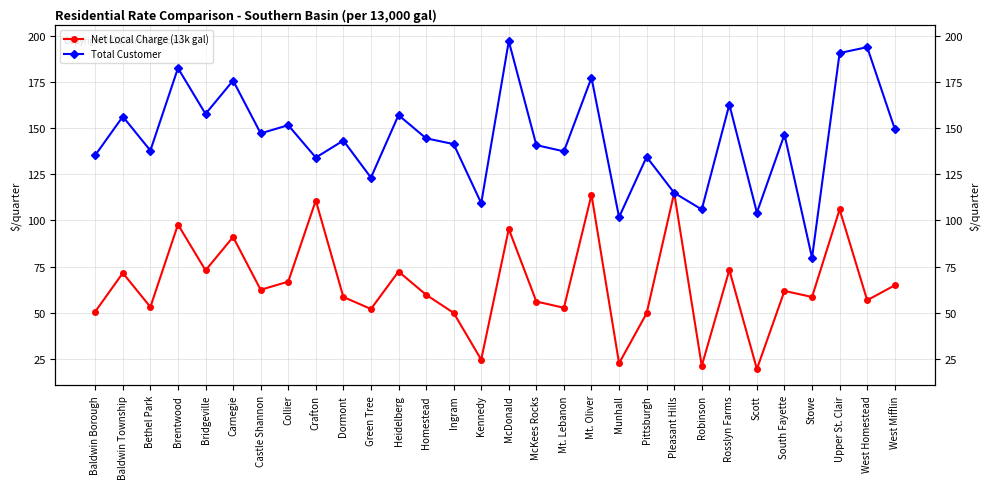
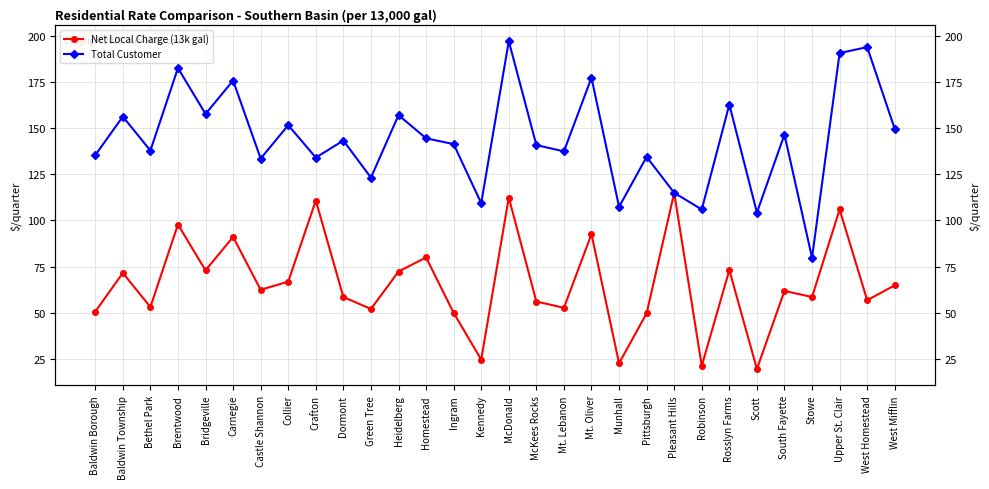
Total Customer, Castle Shannon: 147 -> 133
Net Local Charge (13k gal), Homestead: 60 -> 80
Net Local Charge (13k gal), McDonald: 95 -> 112
Net Local Charge (13k gal), Mt. Oliver: 114 -> 93
Total Customer, Munhall: 102 -> 107
